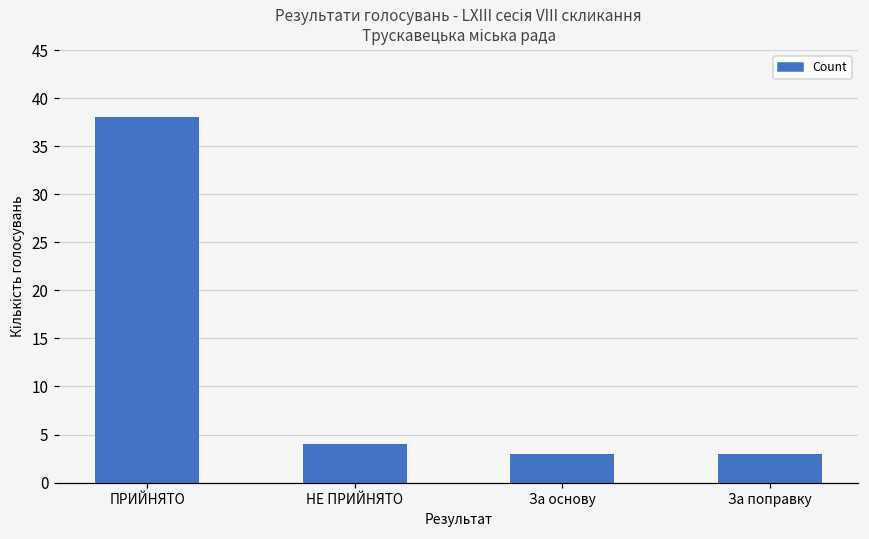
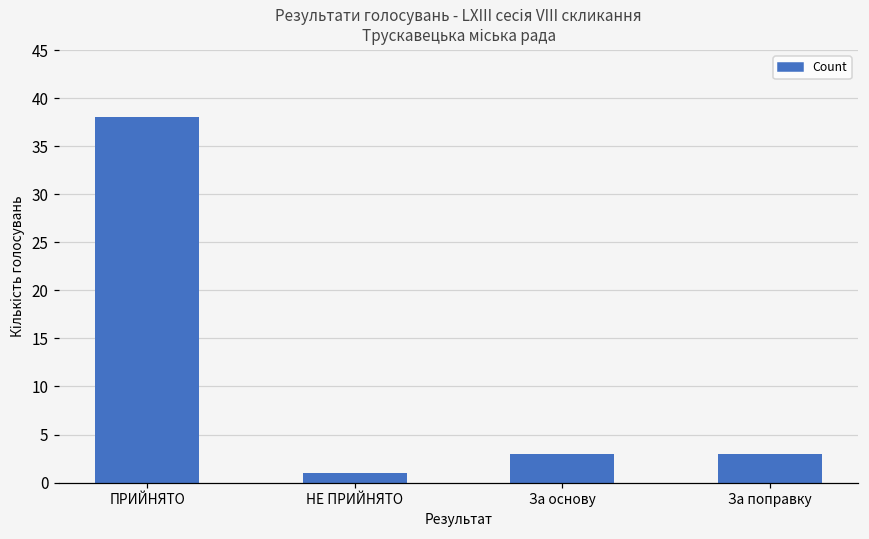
НЕ ПРИЙНЯТО: 4 -> 1
